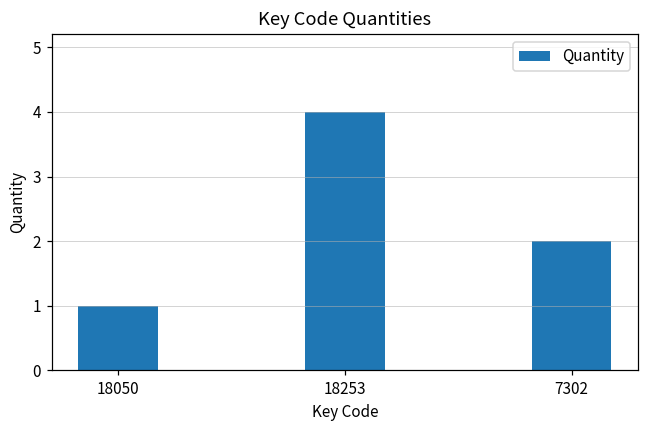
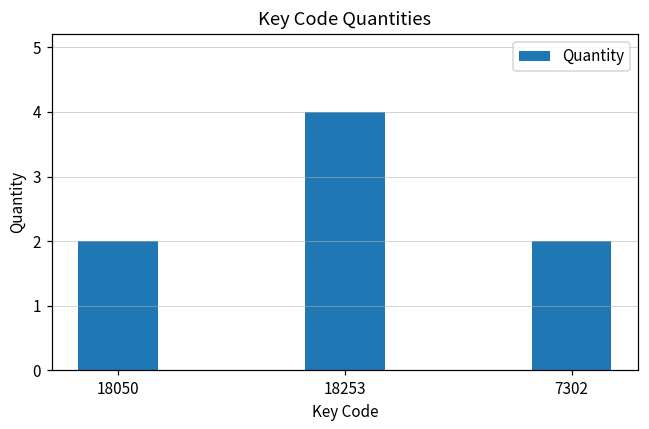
18050: 1 -> 2
